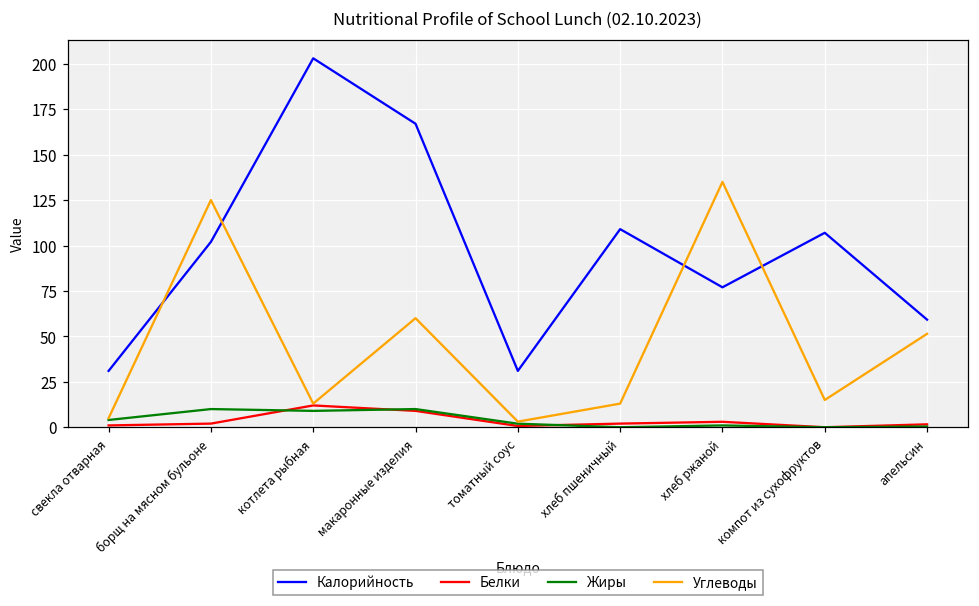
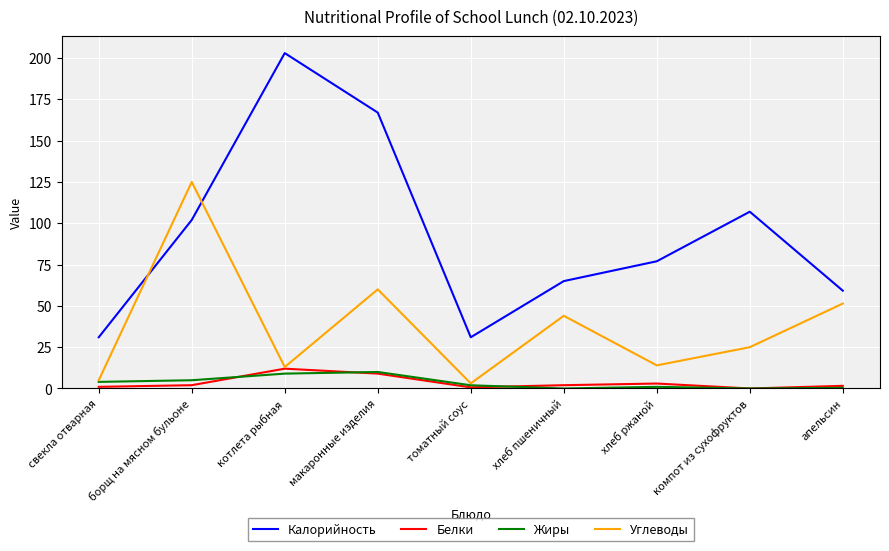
Жиры, борщ на мясном бульоне: 10 -> 5
Калорийность, хлеб пшеничный: 109 -> 65
Углеводы, хлеб пшеничный: 13 -> 44
Углеводы, хлеб ржаной: 135 -> 14
Углеводы, компот из сухофруктов: 15 -> 25
